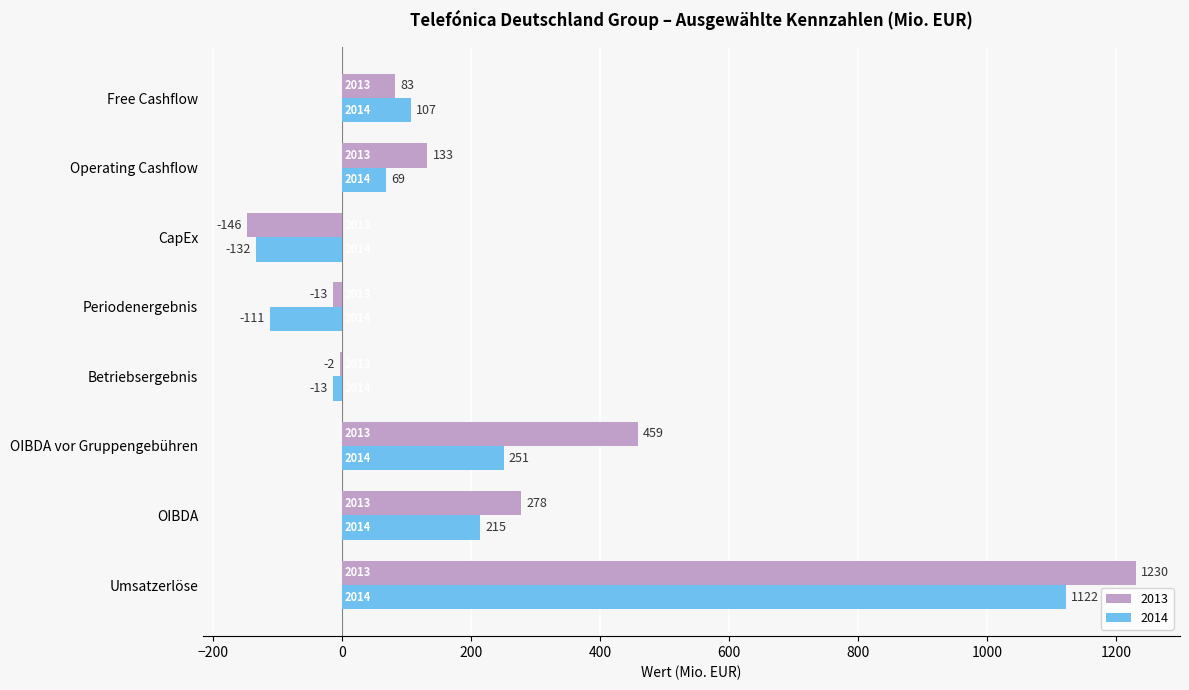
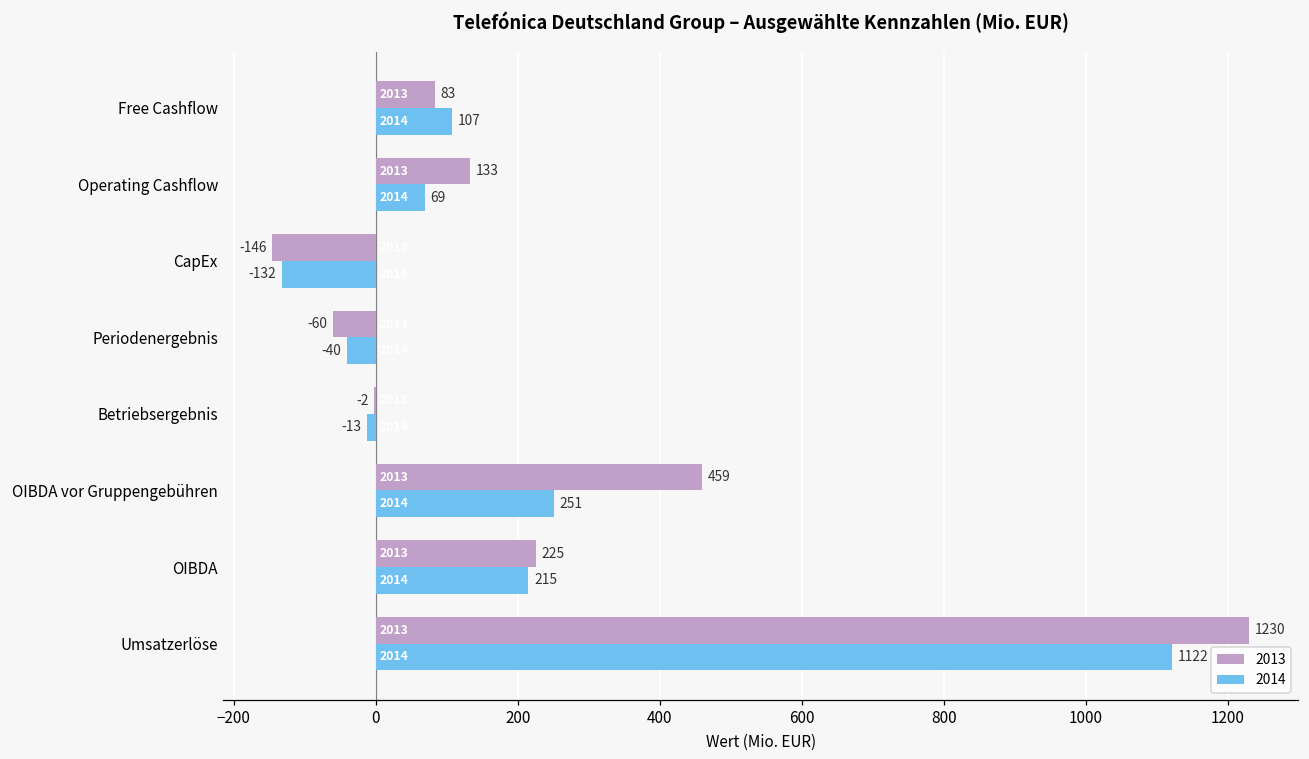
2013, Periodenergebnis: -13 -> -60
2014, Periodenergebnis: -111 -> -40
2013, OIBDA: 278 -> 225
